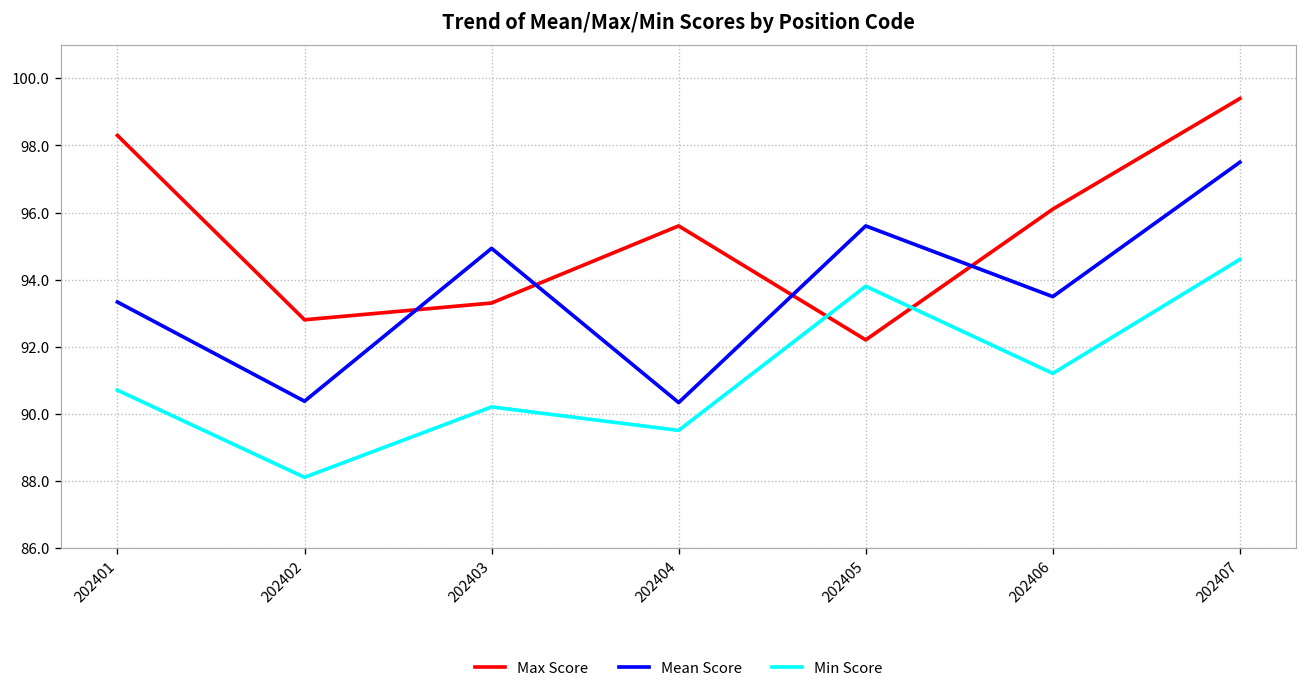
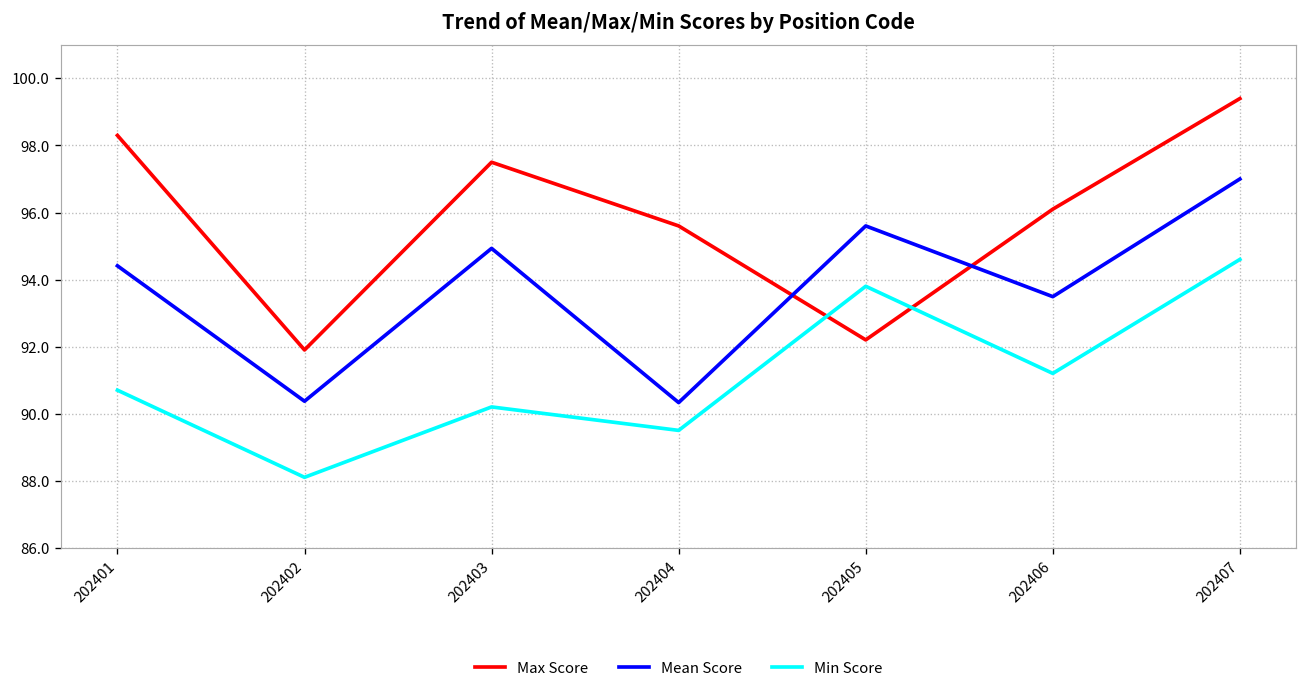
Mean Score, 202401: 93.3 -> 94.4
Max Score, 202402: 92.8 -> 91.9
Max Score, 202403: 93.3 -> 97.5
Mean Score, 202407: 97.5 -> 97.0
